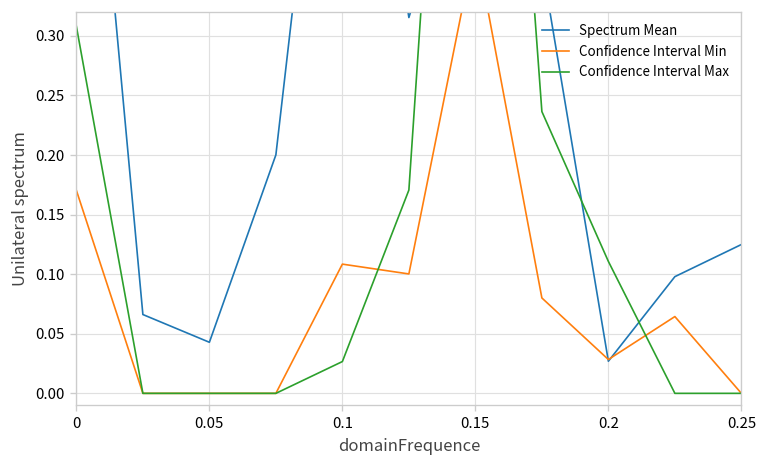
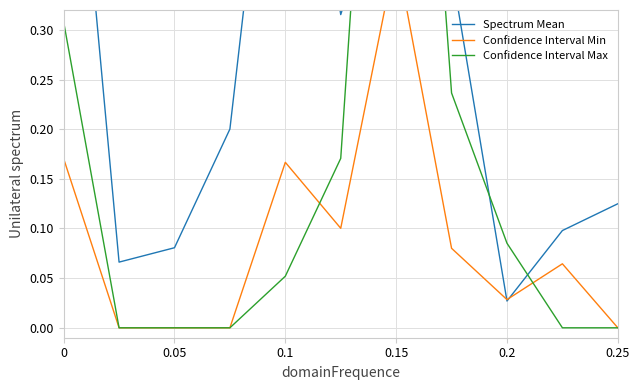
Spectrum Mean, 0.05: 0.04 -> 0.08
Confidence Interval Min, 0.1: 0.11 -> 0.17
Confidence Interval Max, 0.1: 0.03 -> 0.05
Confidence Interval Max, 0.2: 0.11 -> 0.09
